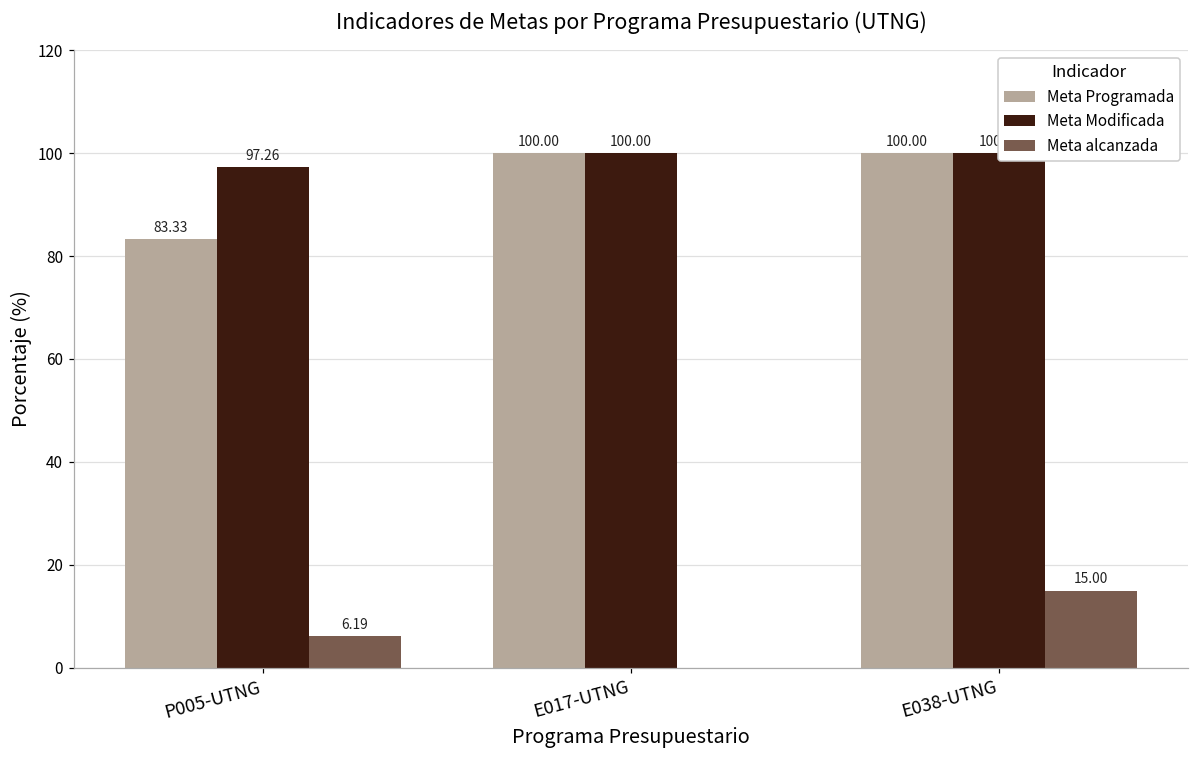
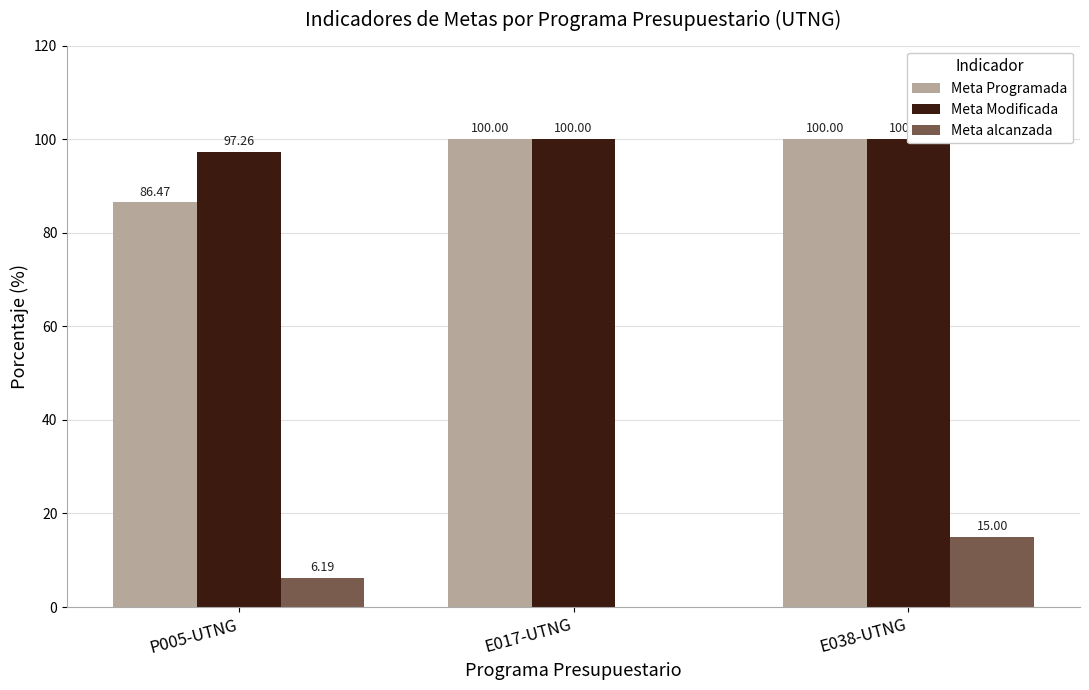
Meta Programada, P005-UTNG: 83.33 -> 86.47
